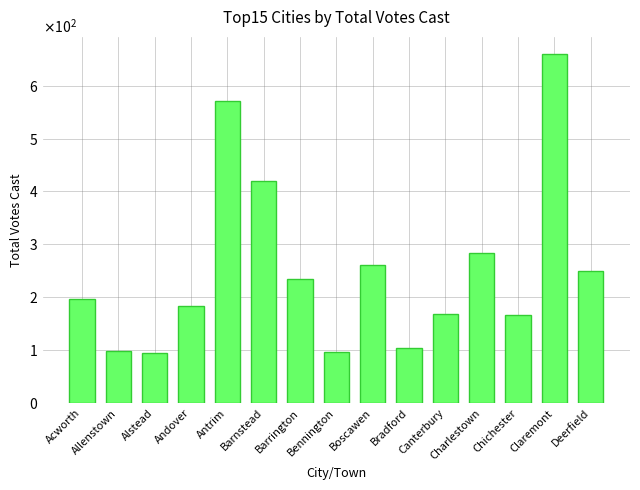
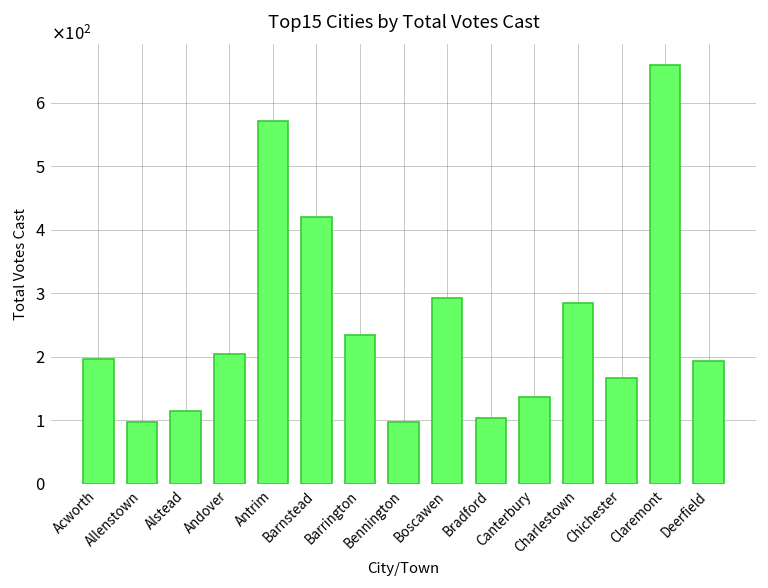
Alstead: 100 -> 110
Andover: 180 -> 210
Boscawen: 260 -> 290
Canterbury: 170 -> 140
Deerfield: 250 -> 190
